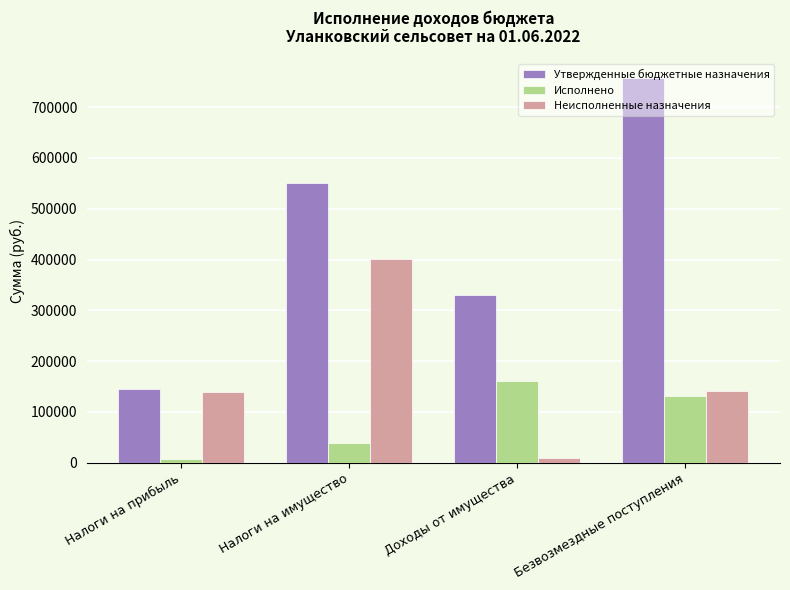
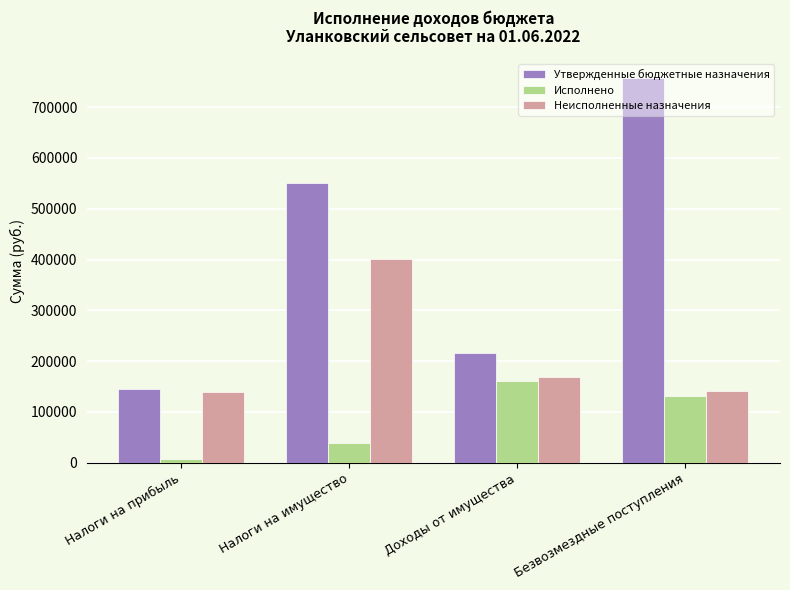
Утвержденные бюджетные назначения, Доходы от имущества: 330000 -> 220000
Неисполненные назначения, Доходы от имущества: 10000 -> 170000
